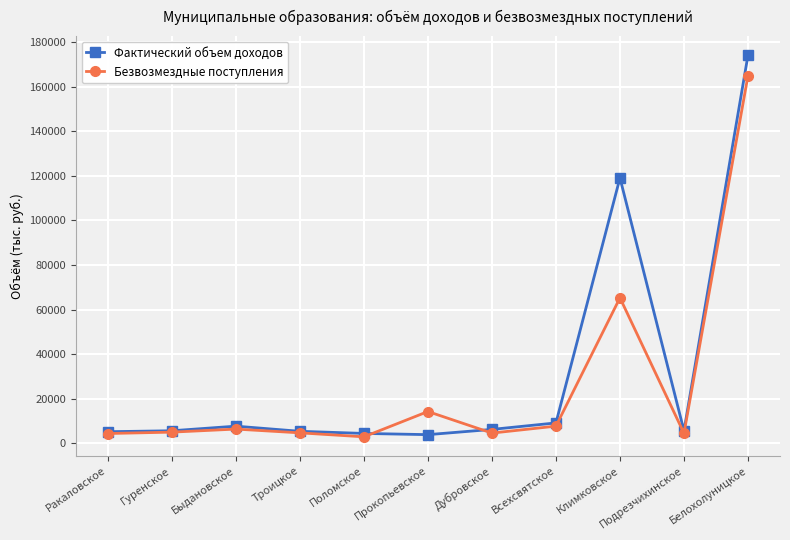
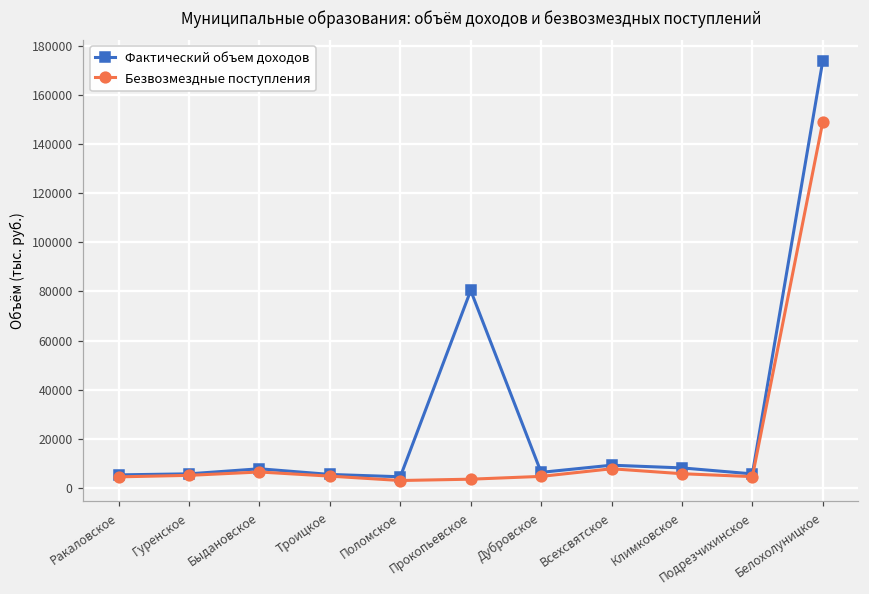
Фактический объем доходов, Прокопьевское: 4000 -> 80000
Безвозмездные поступления, Прокопьевское: 14000 -> 3000
Фактический объем доходов, Климковское: 119000 -> 8000
Безвозмездные поступления, Климковское: 65000 -> 6000
Безвозмездные поступления, Белохолуницкое: 165000 -> 149000
